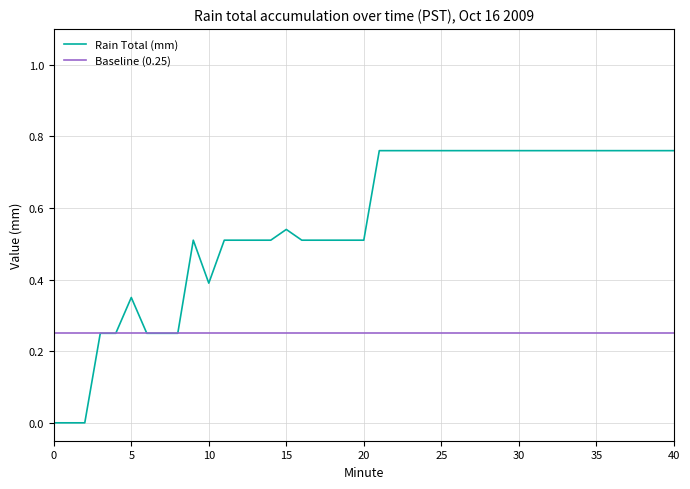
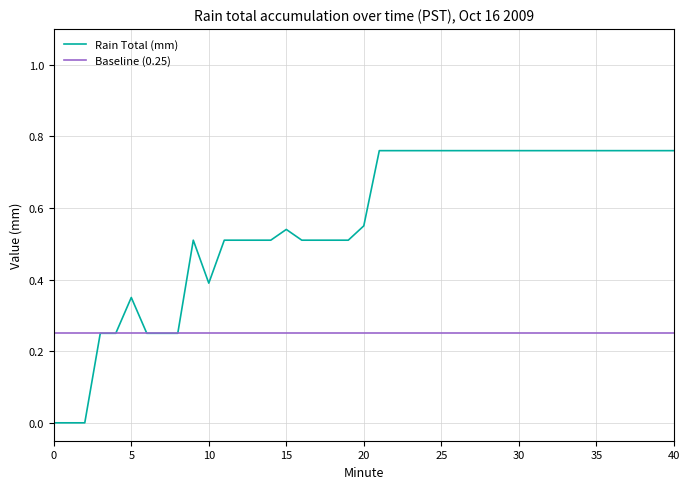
Rain Total (mm), 20: 0.51 -> 0.55
